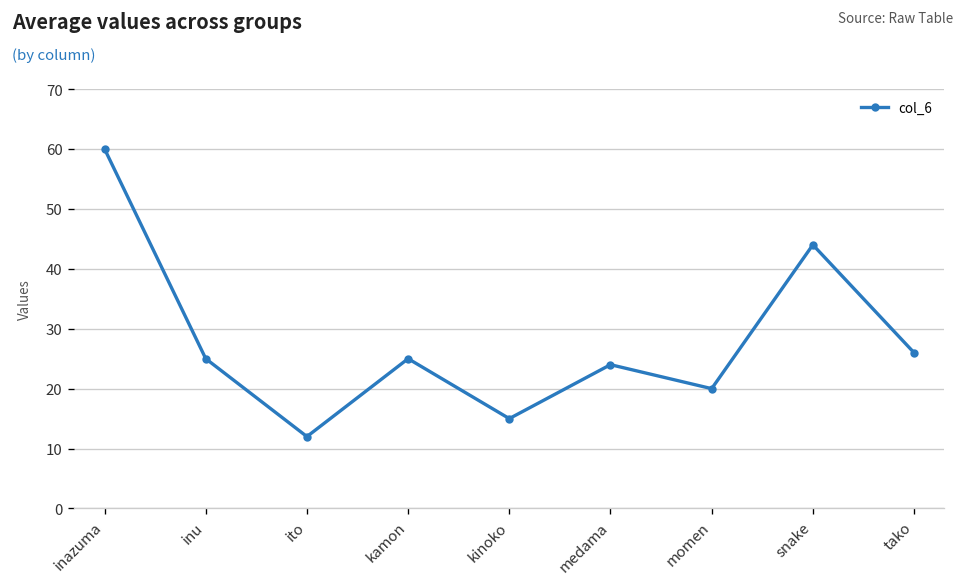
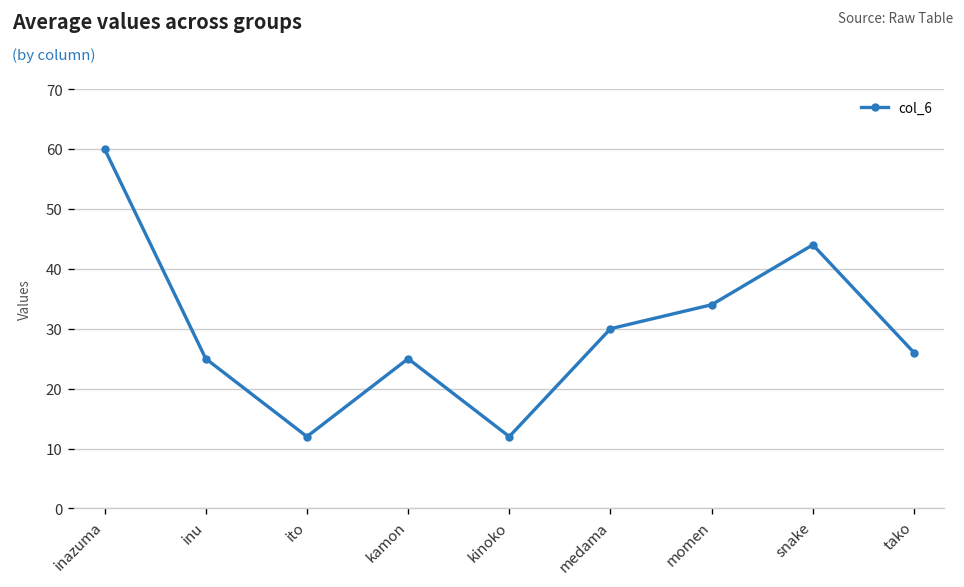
kinoko: 15 -> 12
medama: 24 -> 30
momen: 20 -> 34
